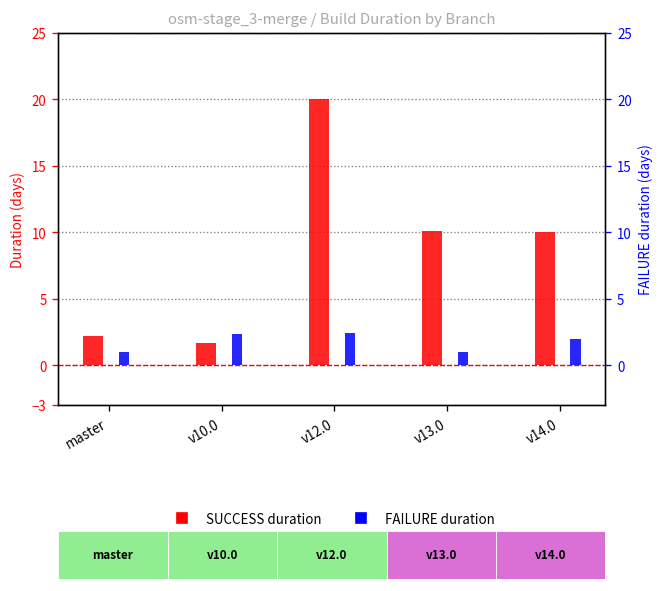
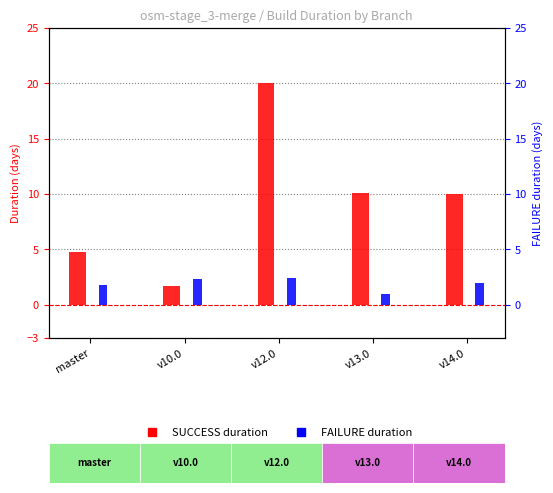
SUCCESS duration, master: 2.2 -> 4.8
FAILURE duration, master: 1.0 -> 1.8
